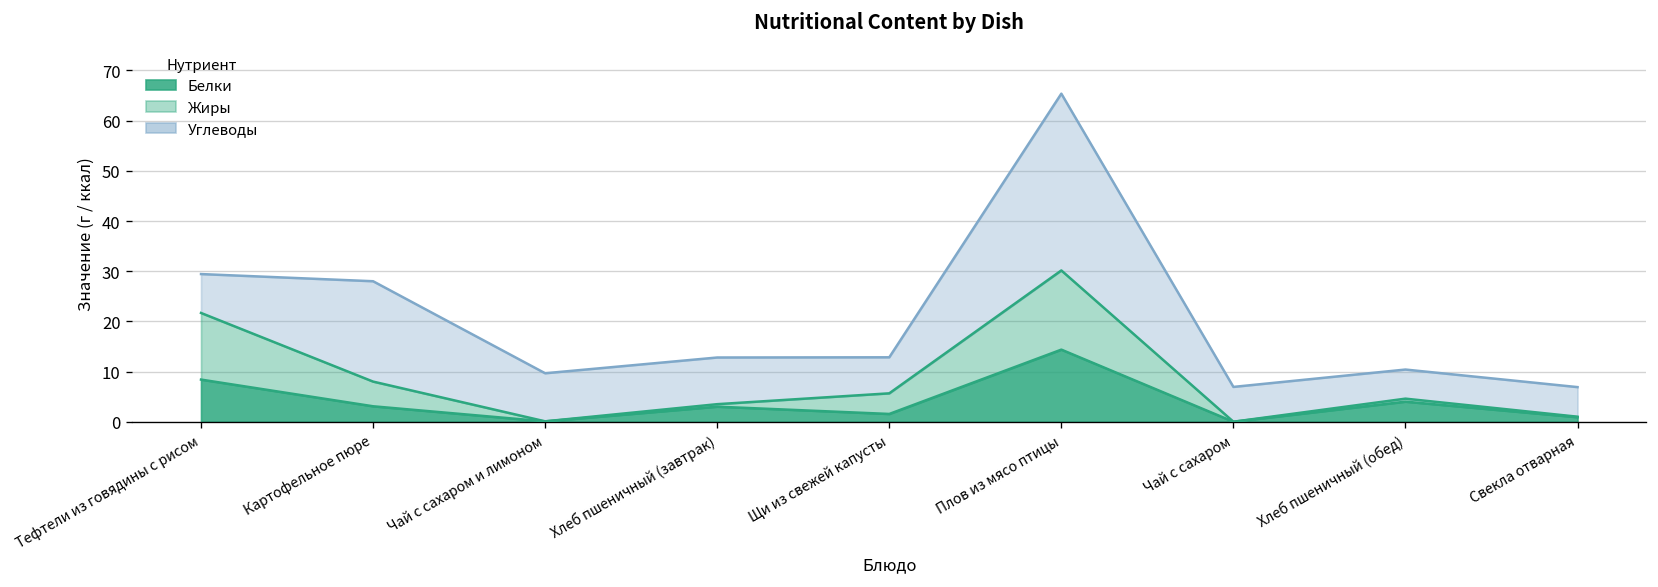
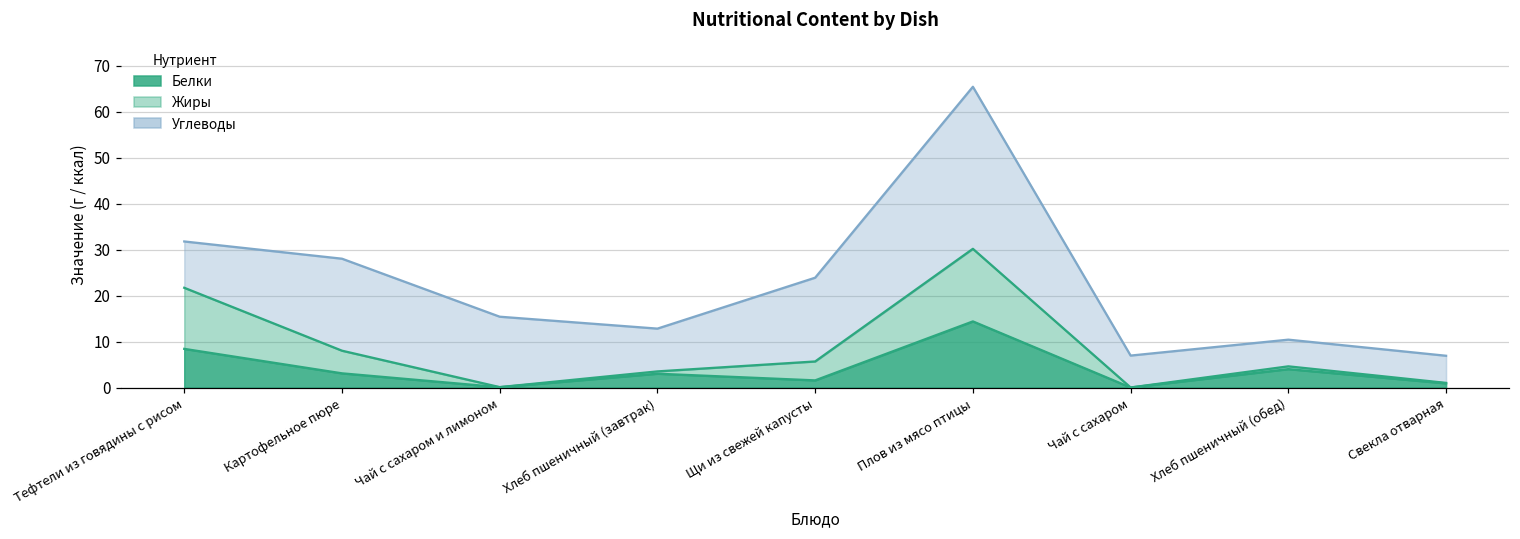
Углеводы, Тефтели из говядины с рисом: 8 -> 10
Углеводы, Чай с сахаром и лимоном: 10 -> 15
Углеводы, Щи из свежей капусты: 7 -> 18
